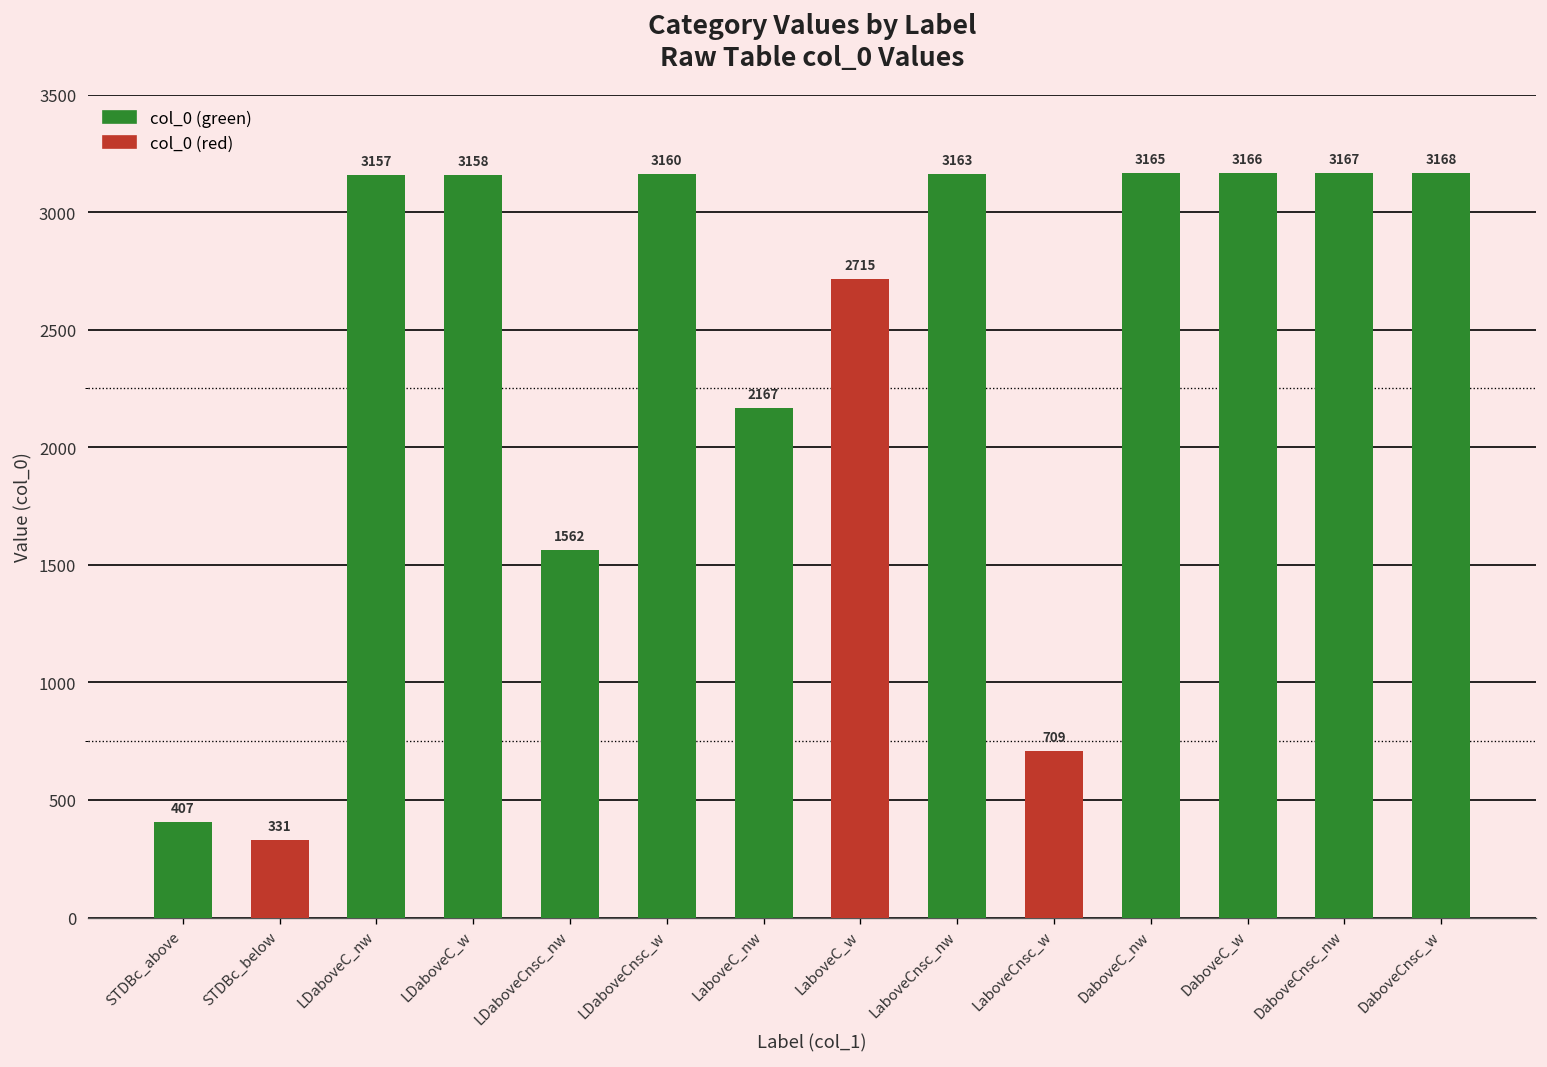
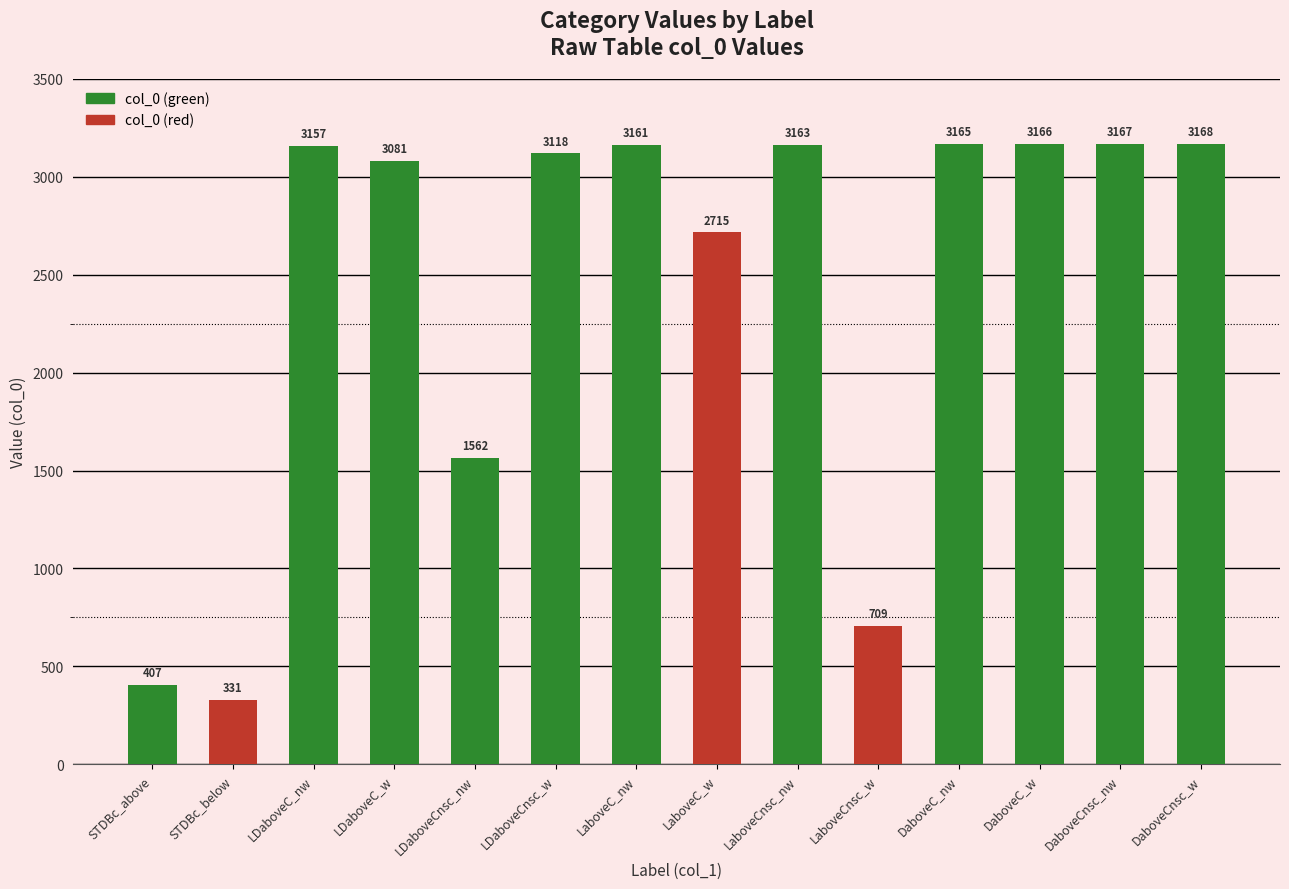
LDaboveC_w: 3158 -> 3081
LDaboveCnsc_w: 3160 -> 3118
LaboveC_nw: 2167 -> 3161
